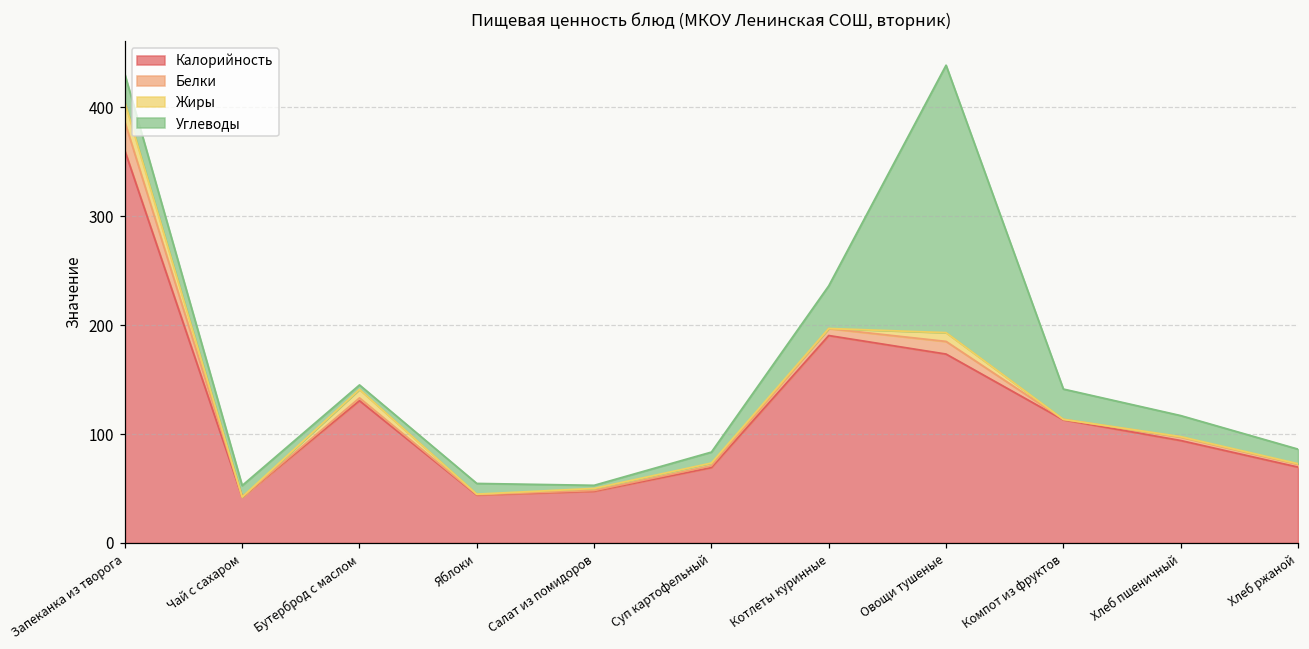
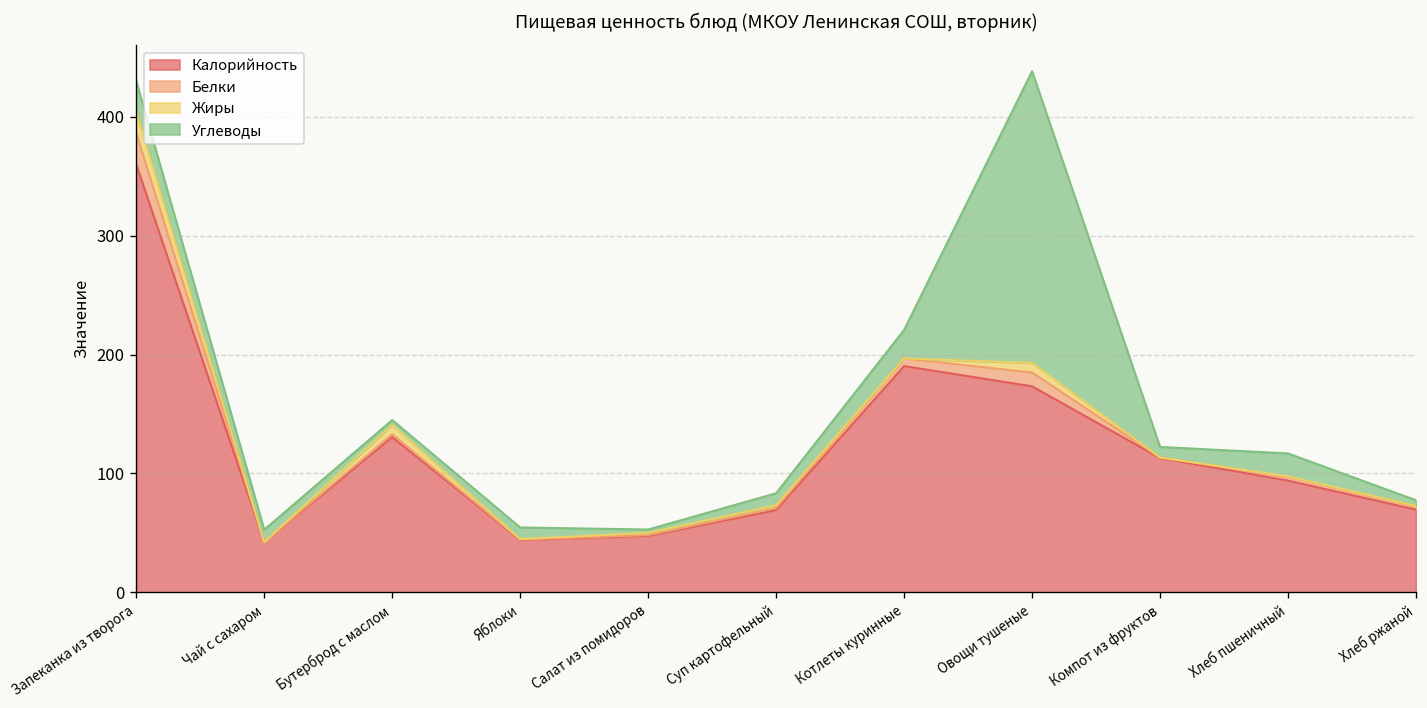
Углеводы, Котлеты куринные: 40 -> 20
Углеводы, Компот из фруктов: 30 -> 10
Углеводы, Хлеб ржаной: 10 -> 0
